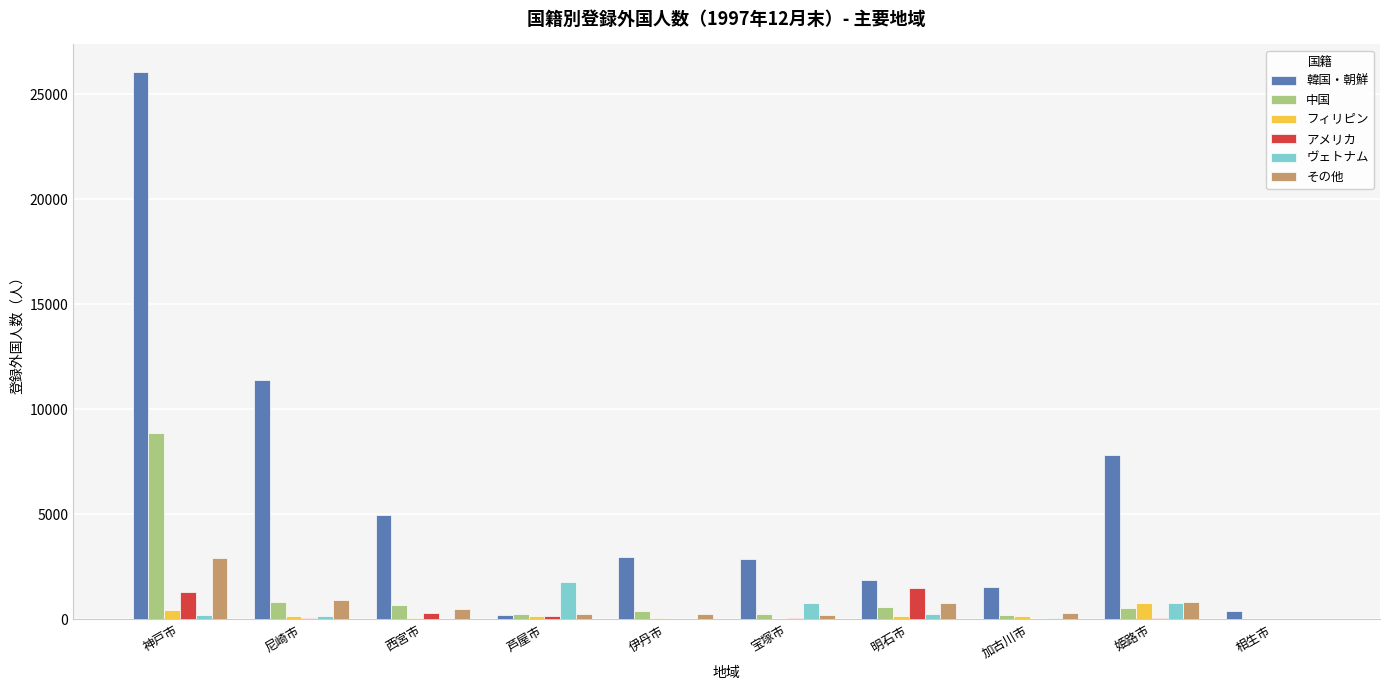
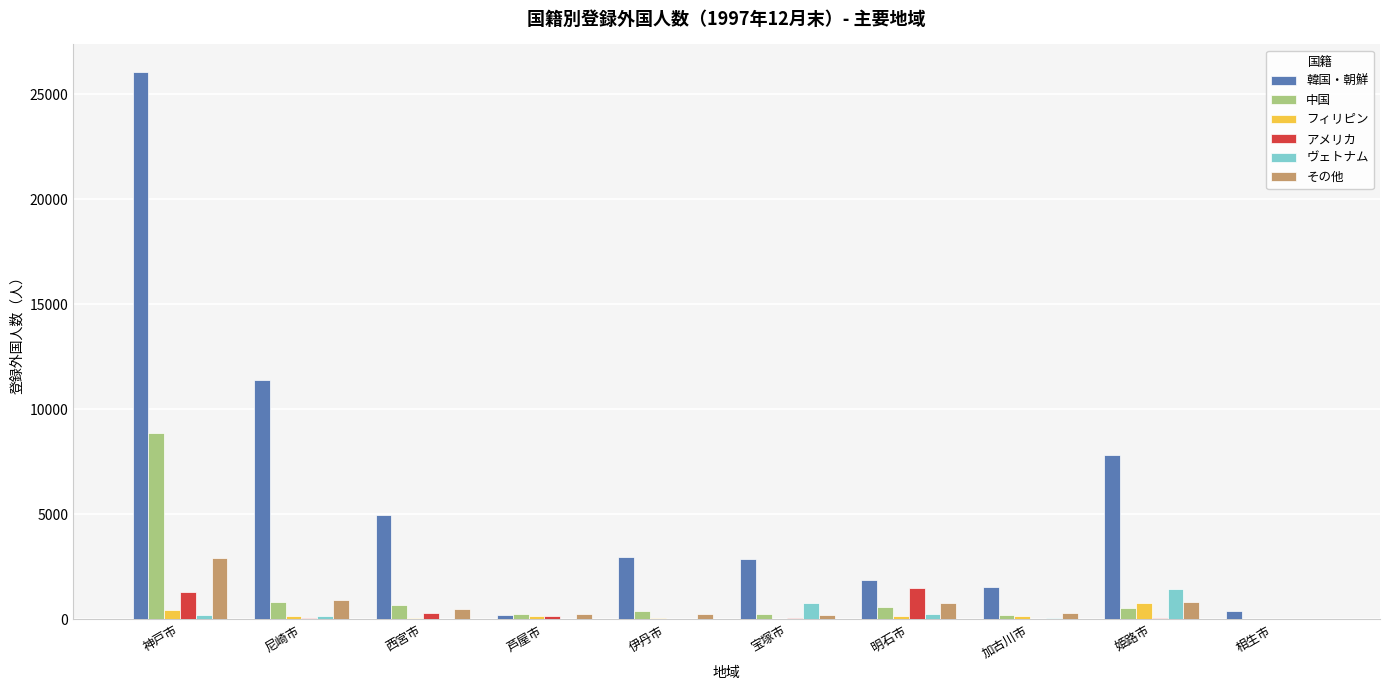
ヴェトナム, 芦屋市: 1800 -> 0
ヴェトナム, 姫路市: 800 -> 1400
